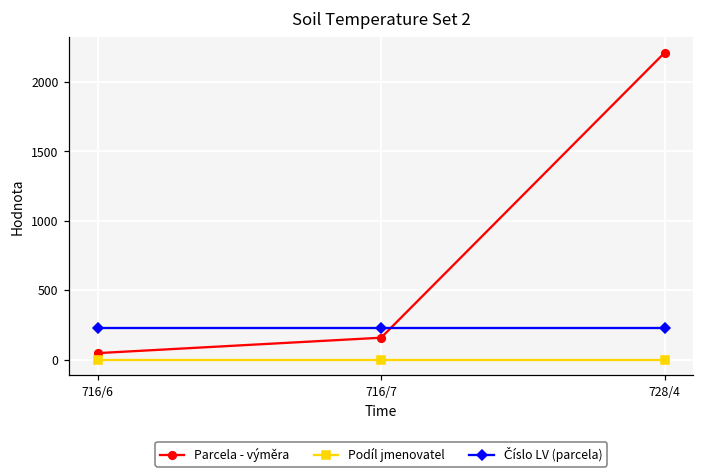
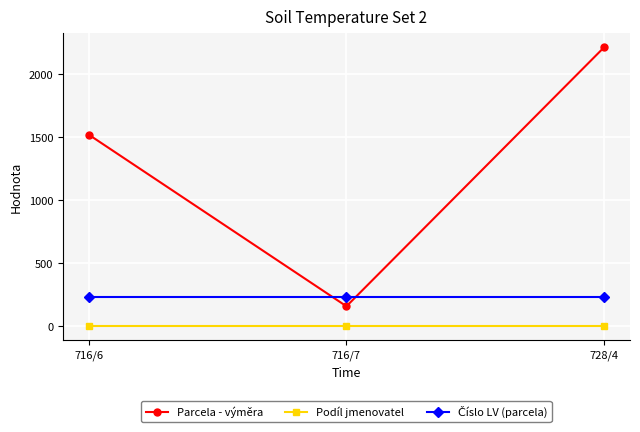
Parcela - výměra, 716/6: 50 -> 1520
